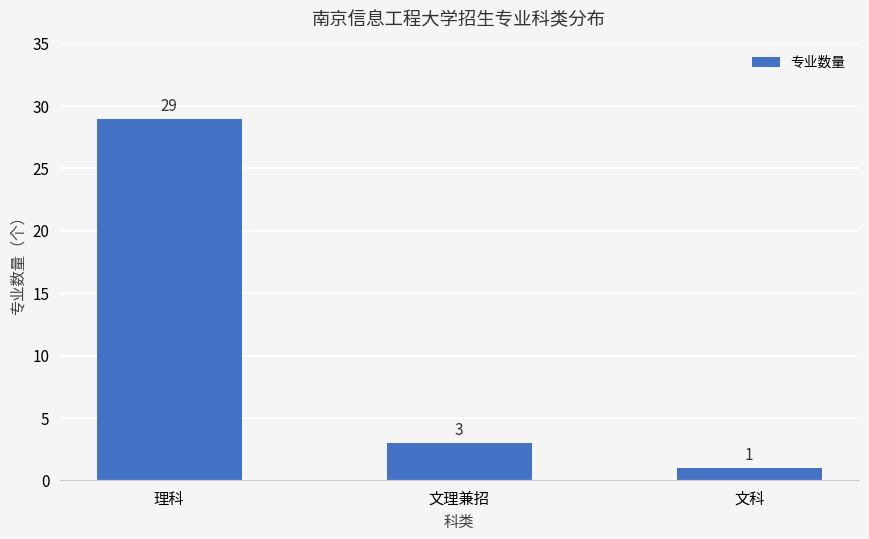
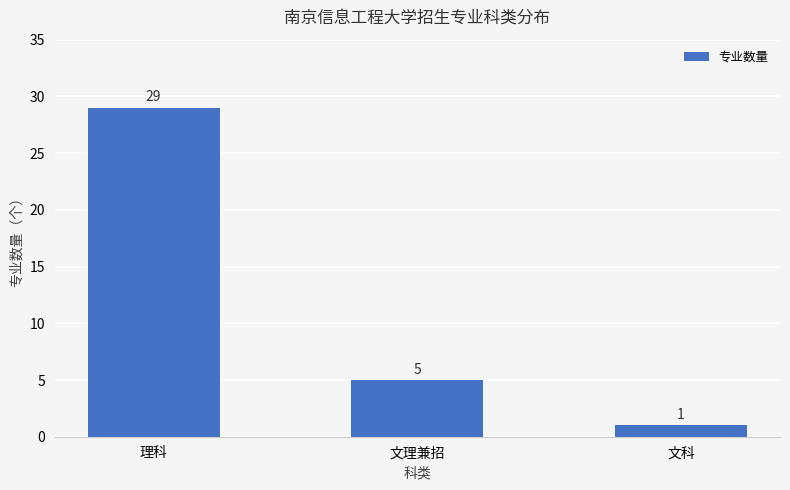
文理兼招: 3 -> 5
